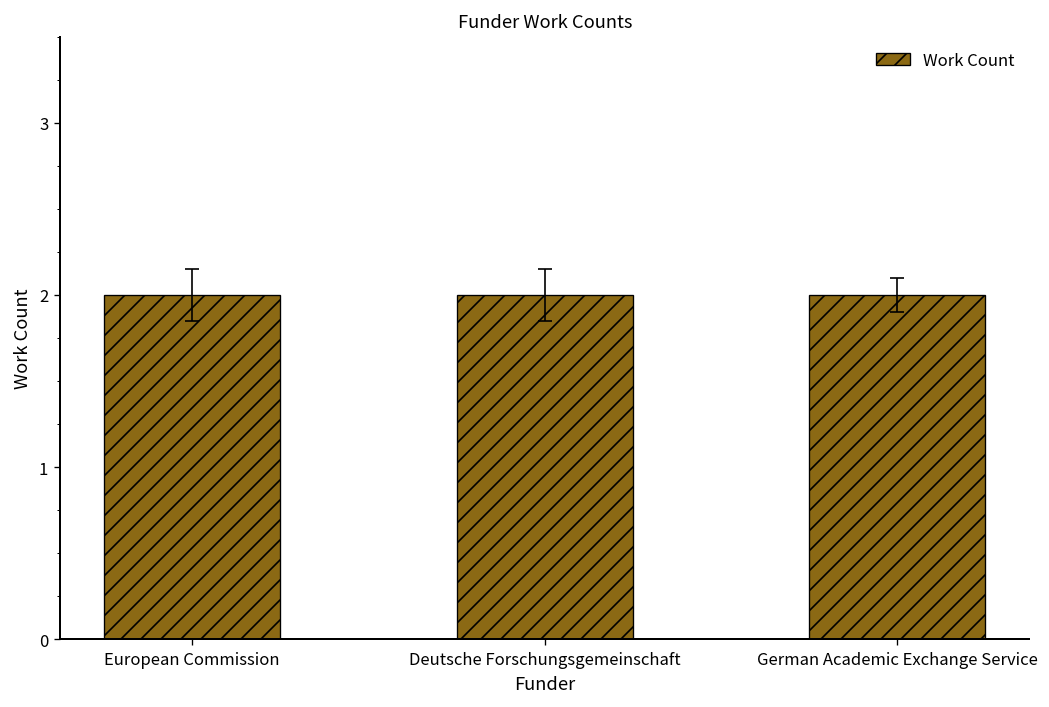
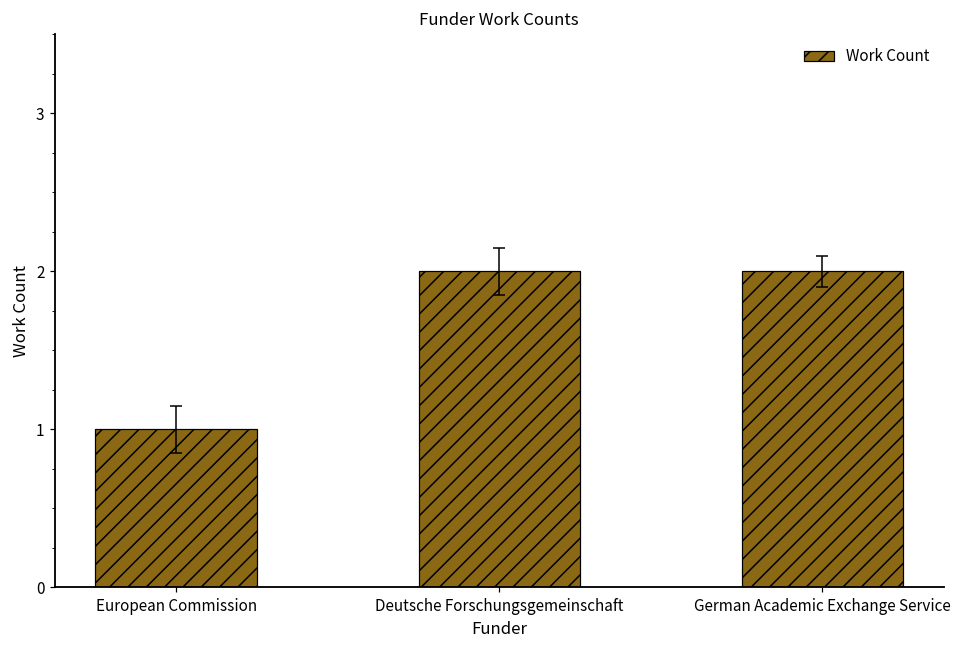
Work Count, European Commission: 2 -> 1
